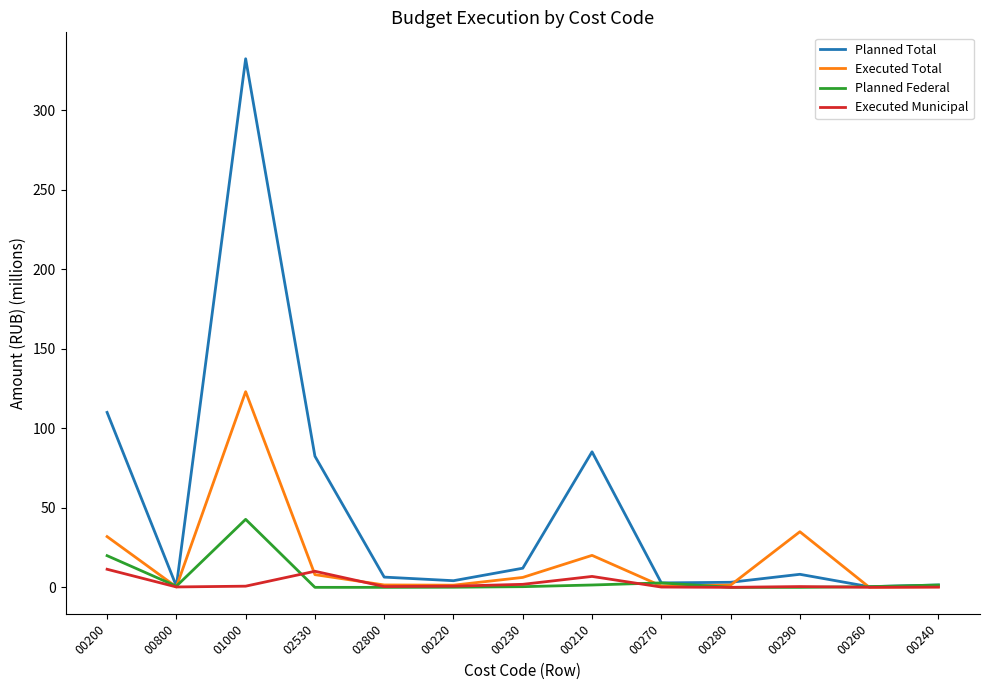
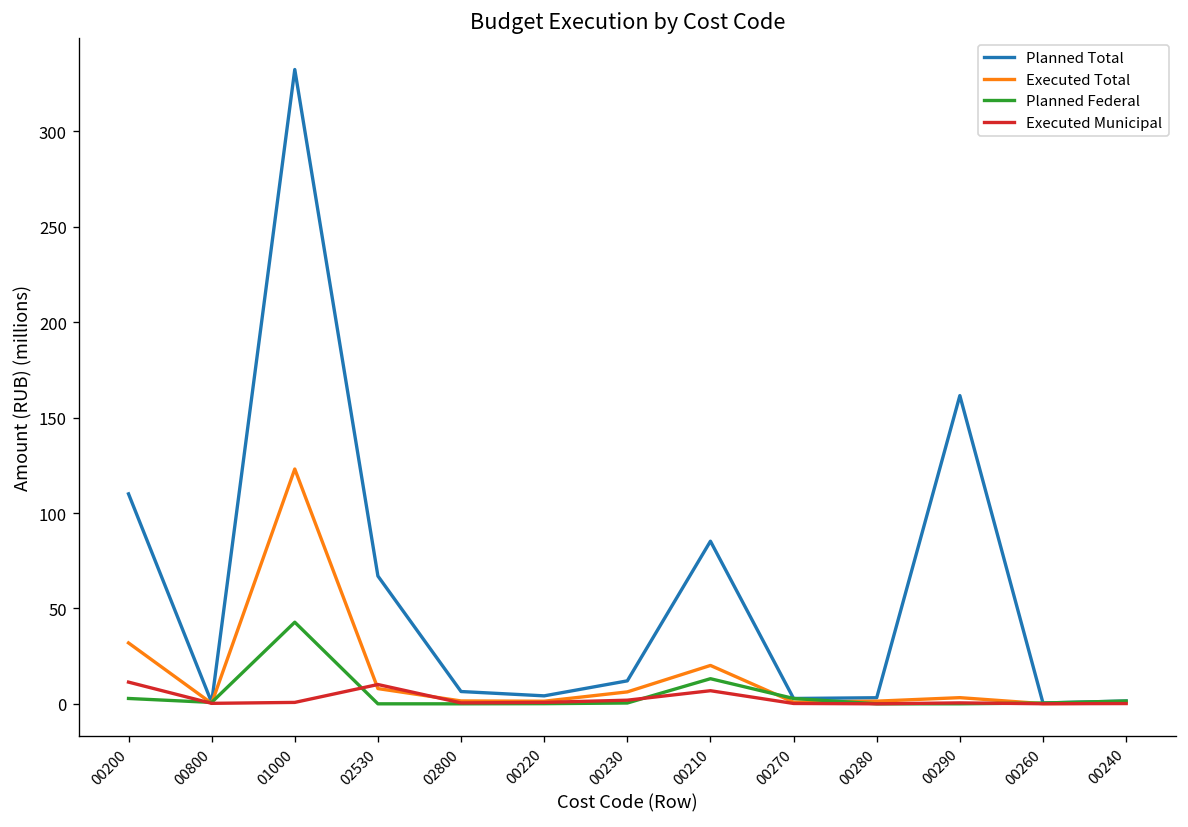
Planned Federal, 00200: 20 -> 3
Planned Total, 02530: 82 -> 67
Planned Federal, 00210: 1 -> 13
Planned Total, 00290: 8 -> 162
Executed Total, 00290: 35 -> 3
